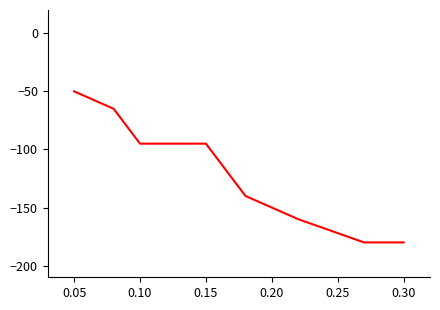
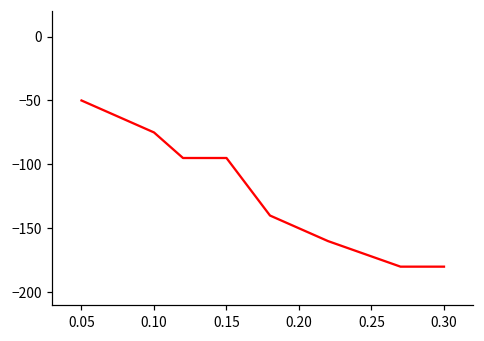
0.10: -95 -> -75
